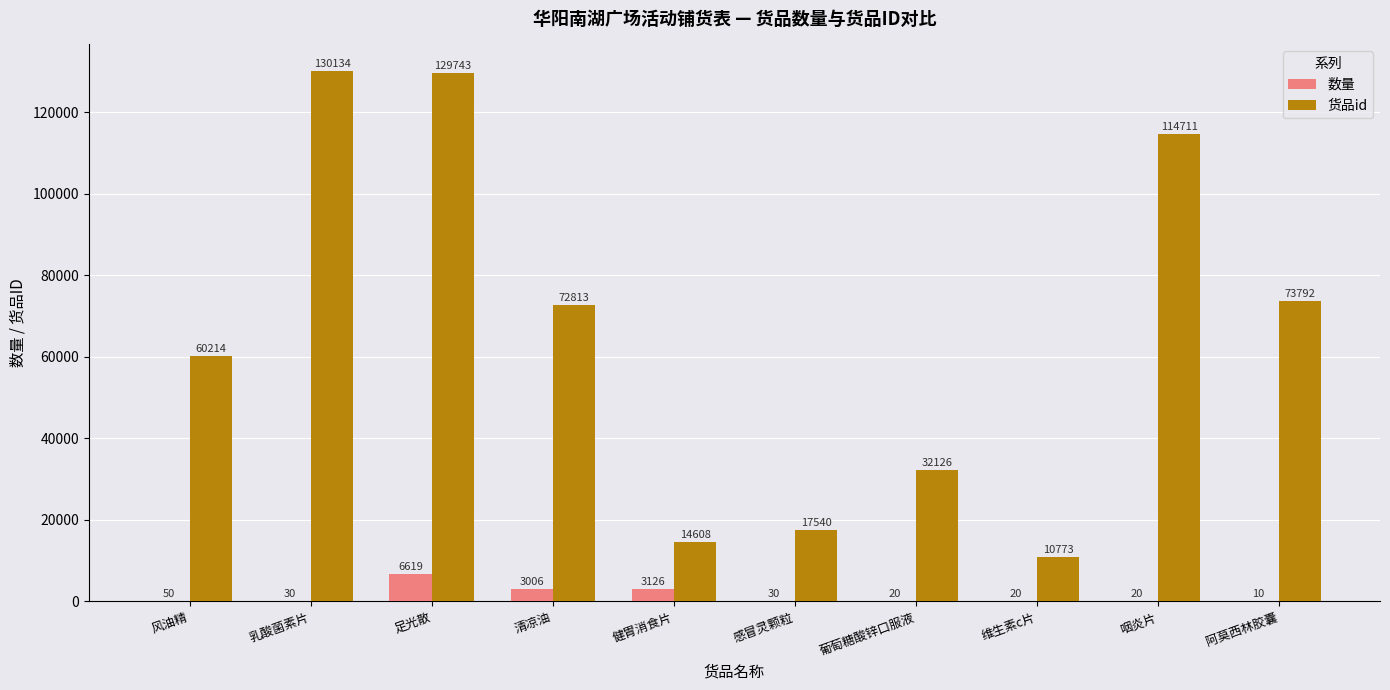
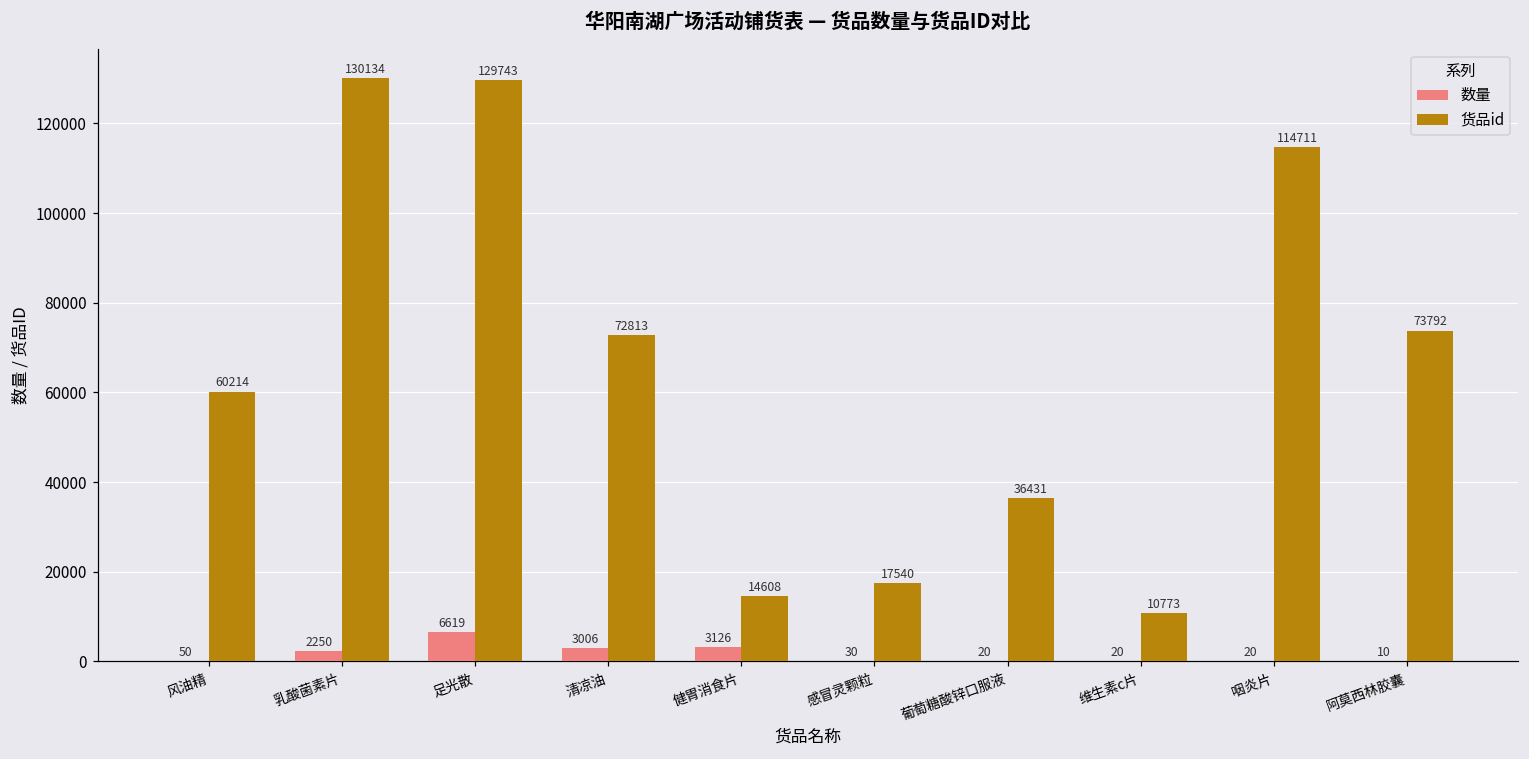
数量, 乳酸菌素片: 30 -> 2250
货品id, 葡萄糖酸锌口服液: 32126 -> 36431
